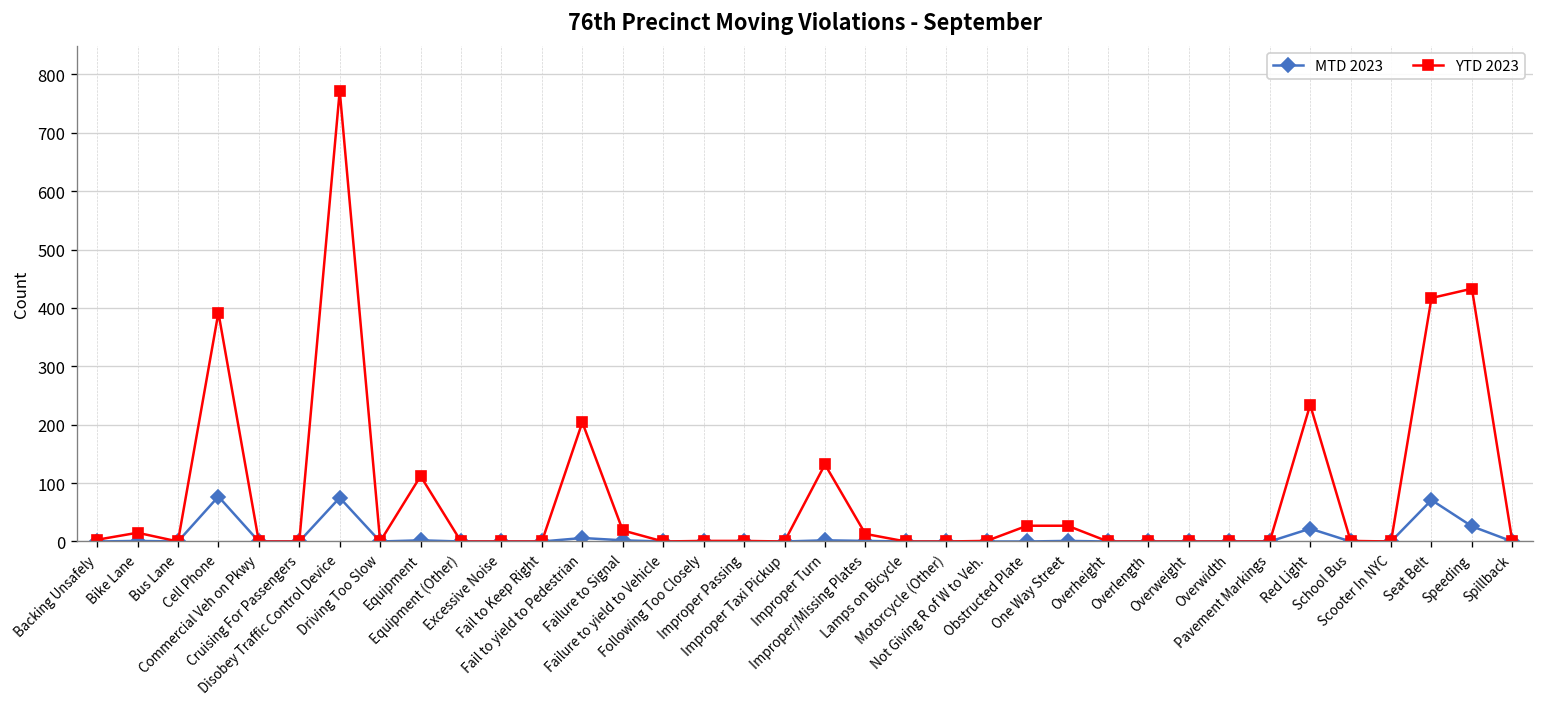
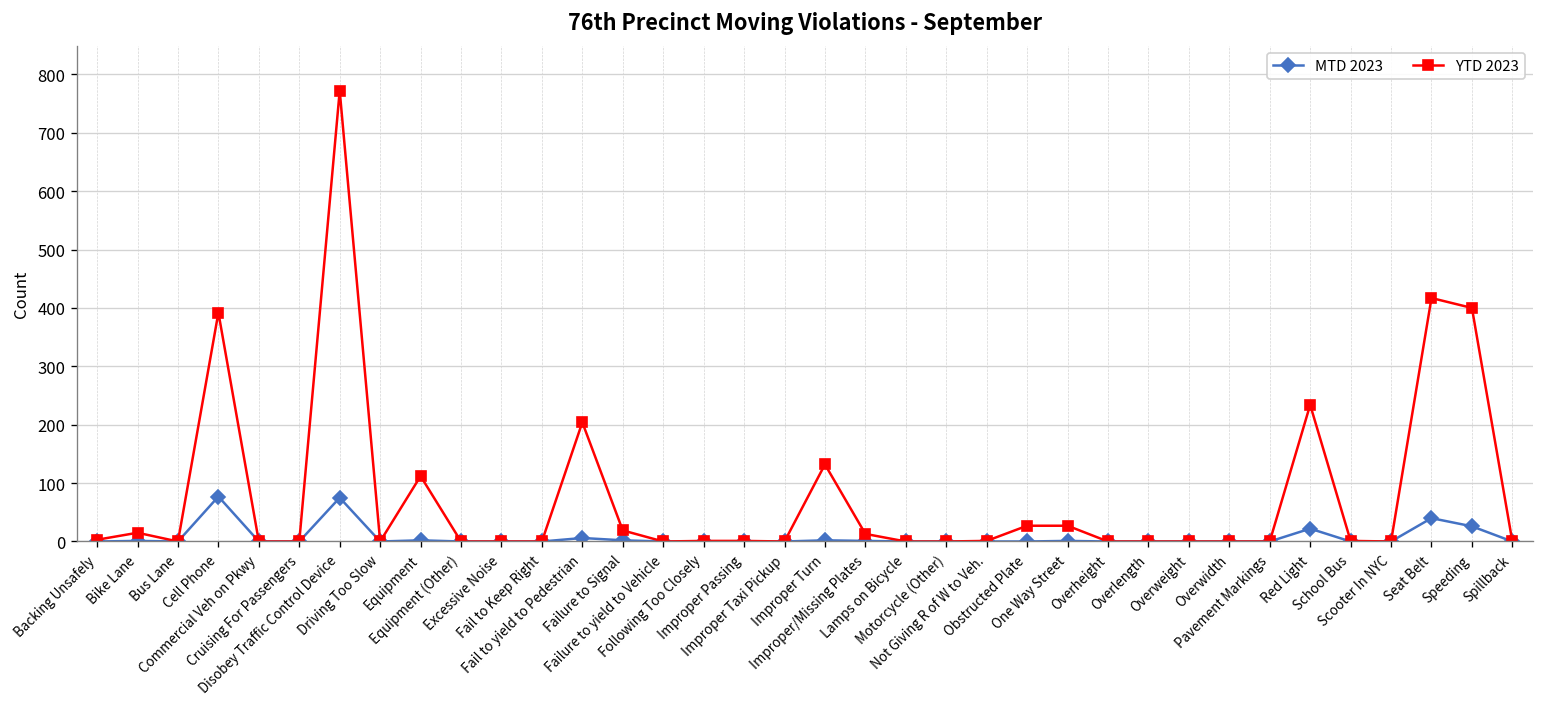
MTD 2023, Seat Belt: 70 -> 40
YTD 2023, Speeding: 430 -> 400
